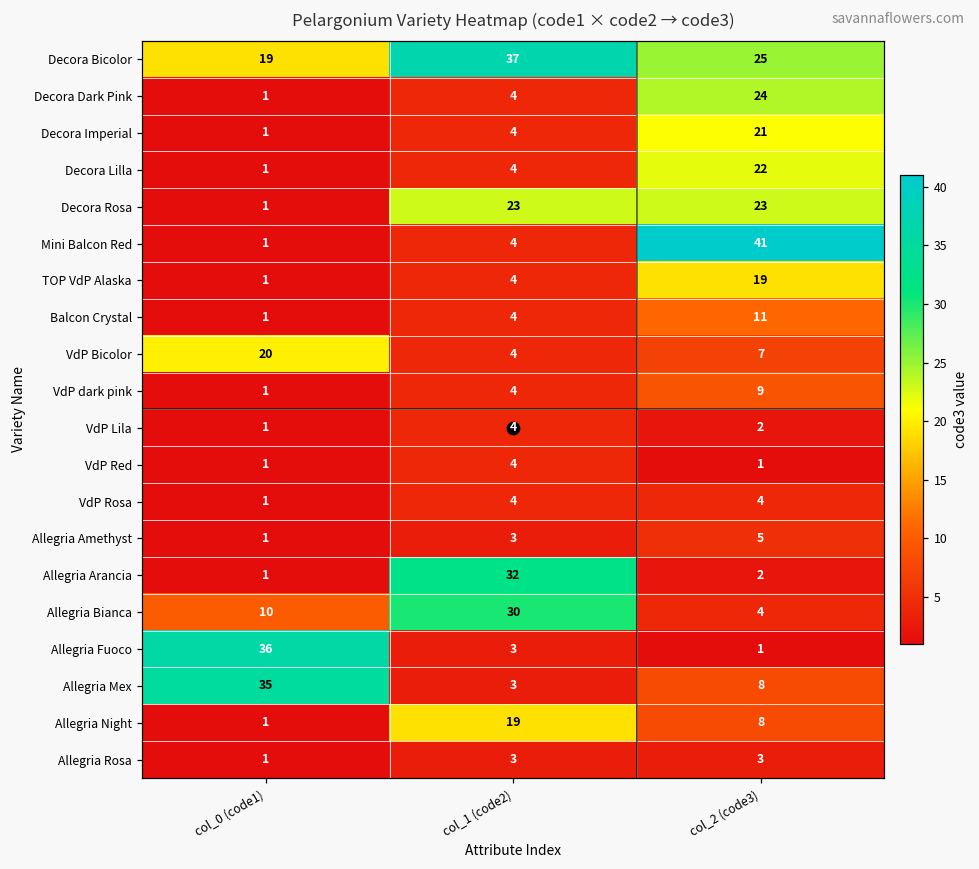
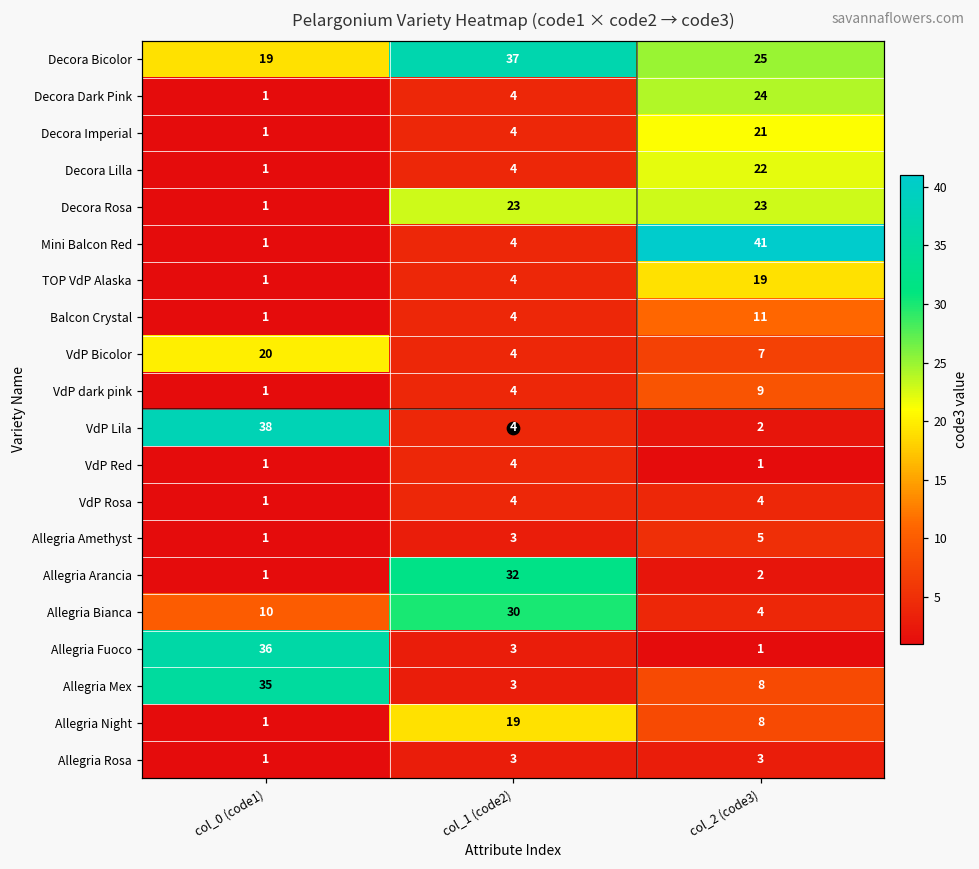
VdP Lila, col_0 (code1): 1 -> 38
